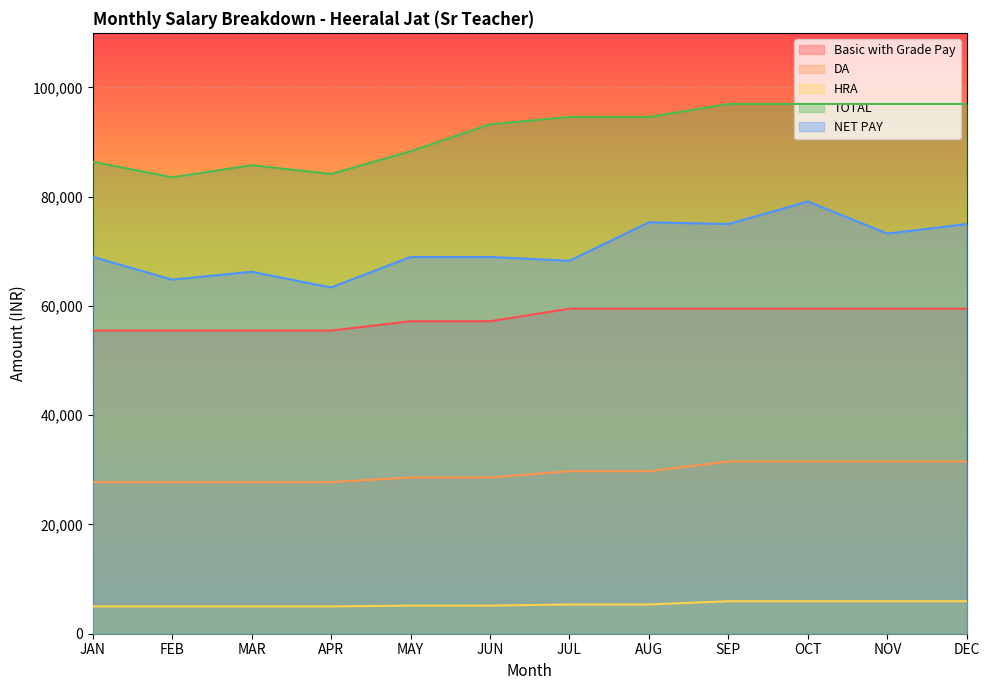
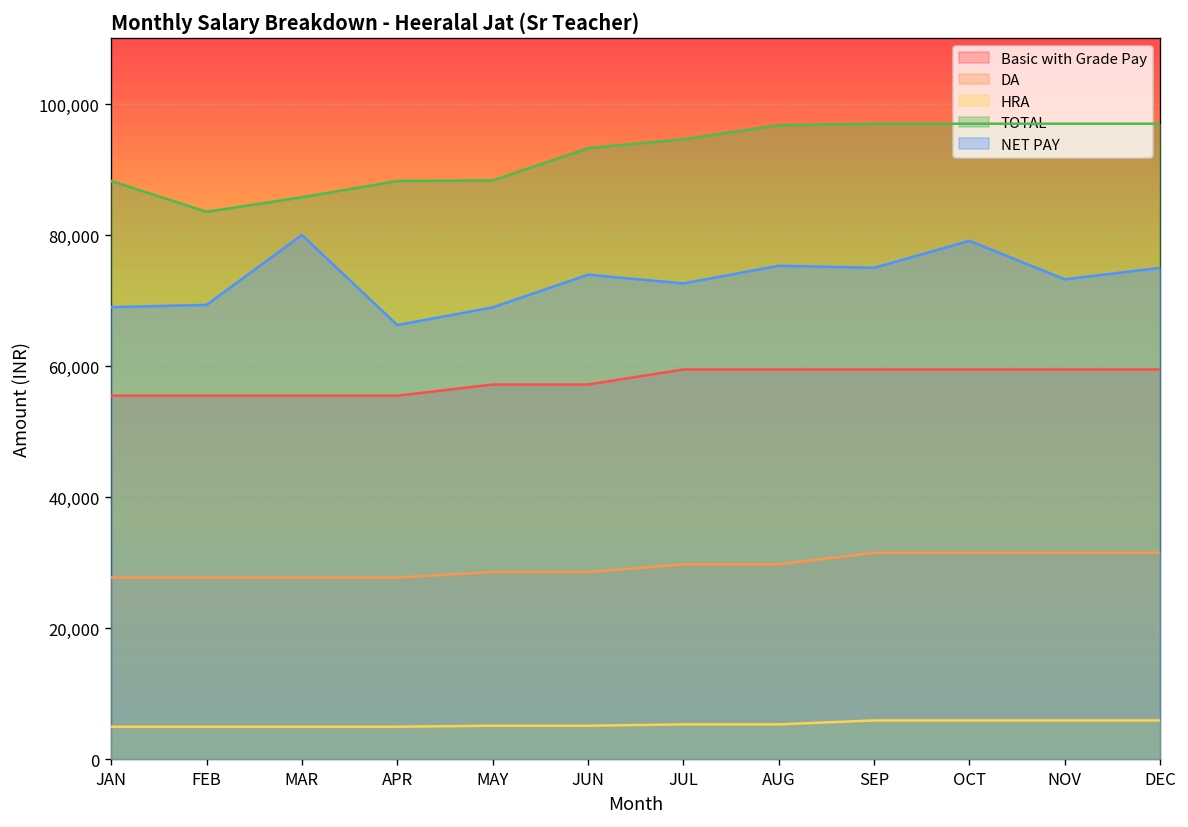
TOTAL, JAN: 86,000 -> 88,000
NET PAY, FEB: 65,000 -> 69,000
NET PAY, MAR: 66,000 -> 80,000
TOTAL, APR: 84,000 -> 88,000
NET PAY, APR: 63,000 -> 66,000
NET PAY, JUN: 69,000 -> 74,000
NET PAY, JUL: 68,000 -> 73,000
TOTAL, AUG: 95,000 -> 97,000
